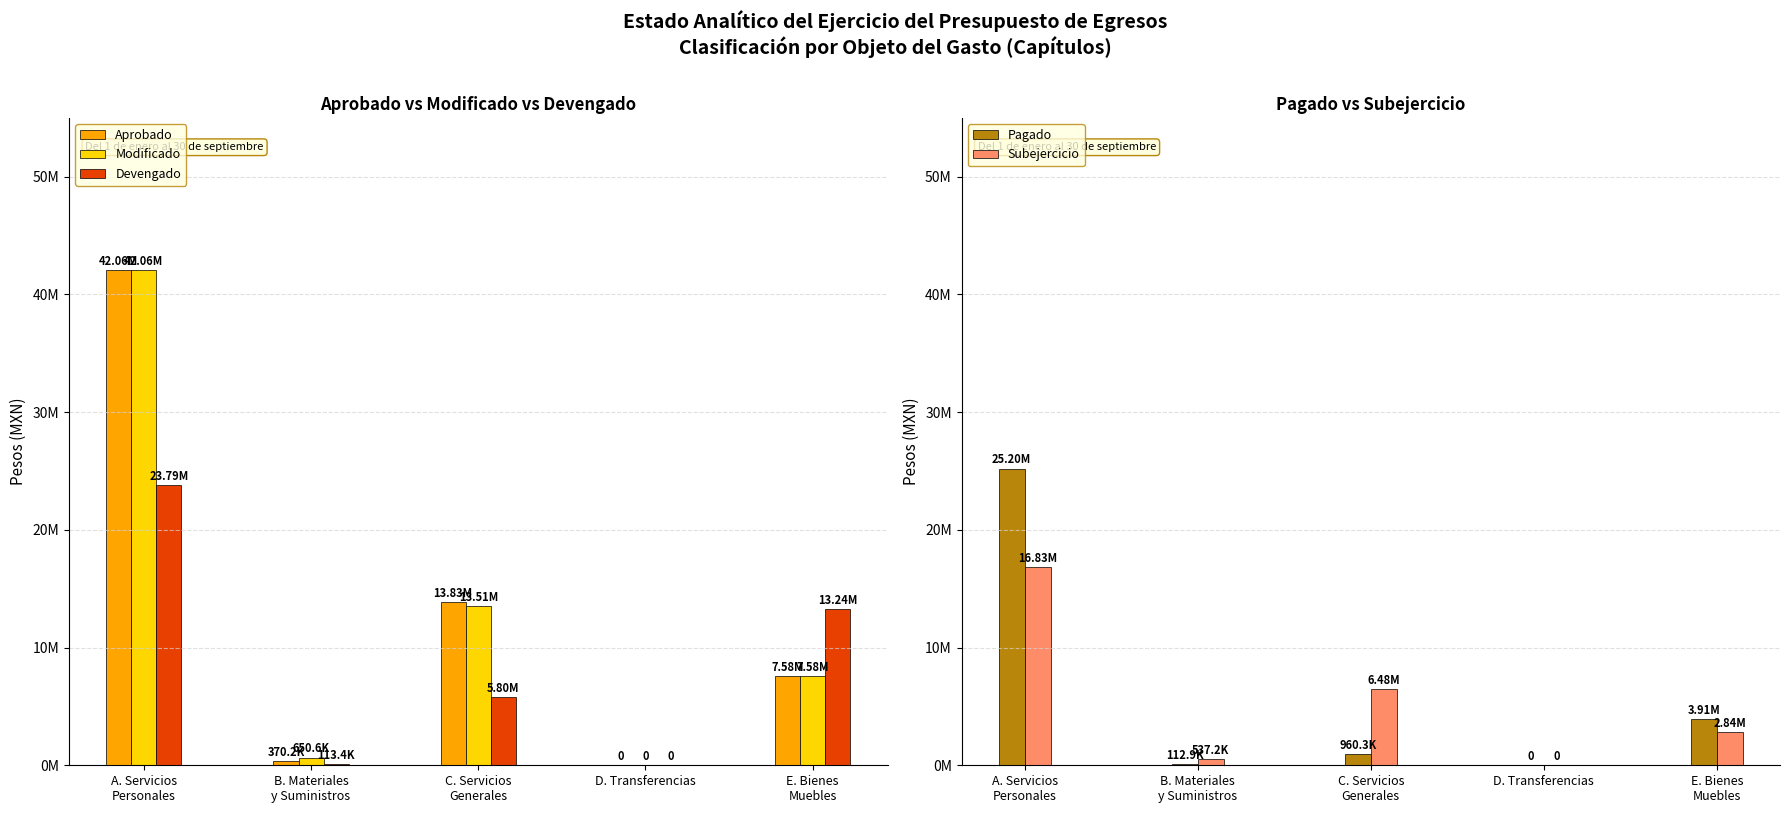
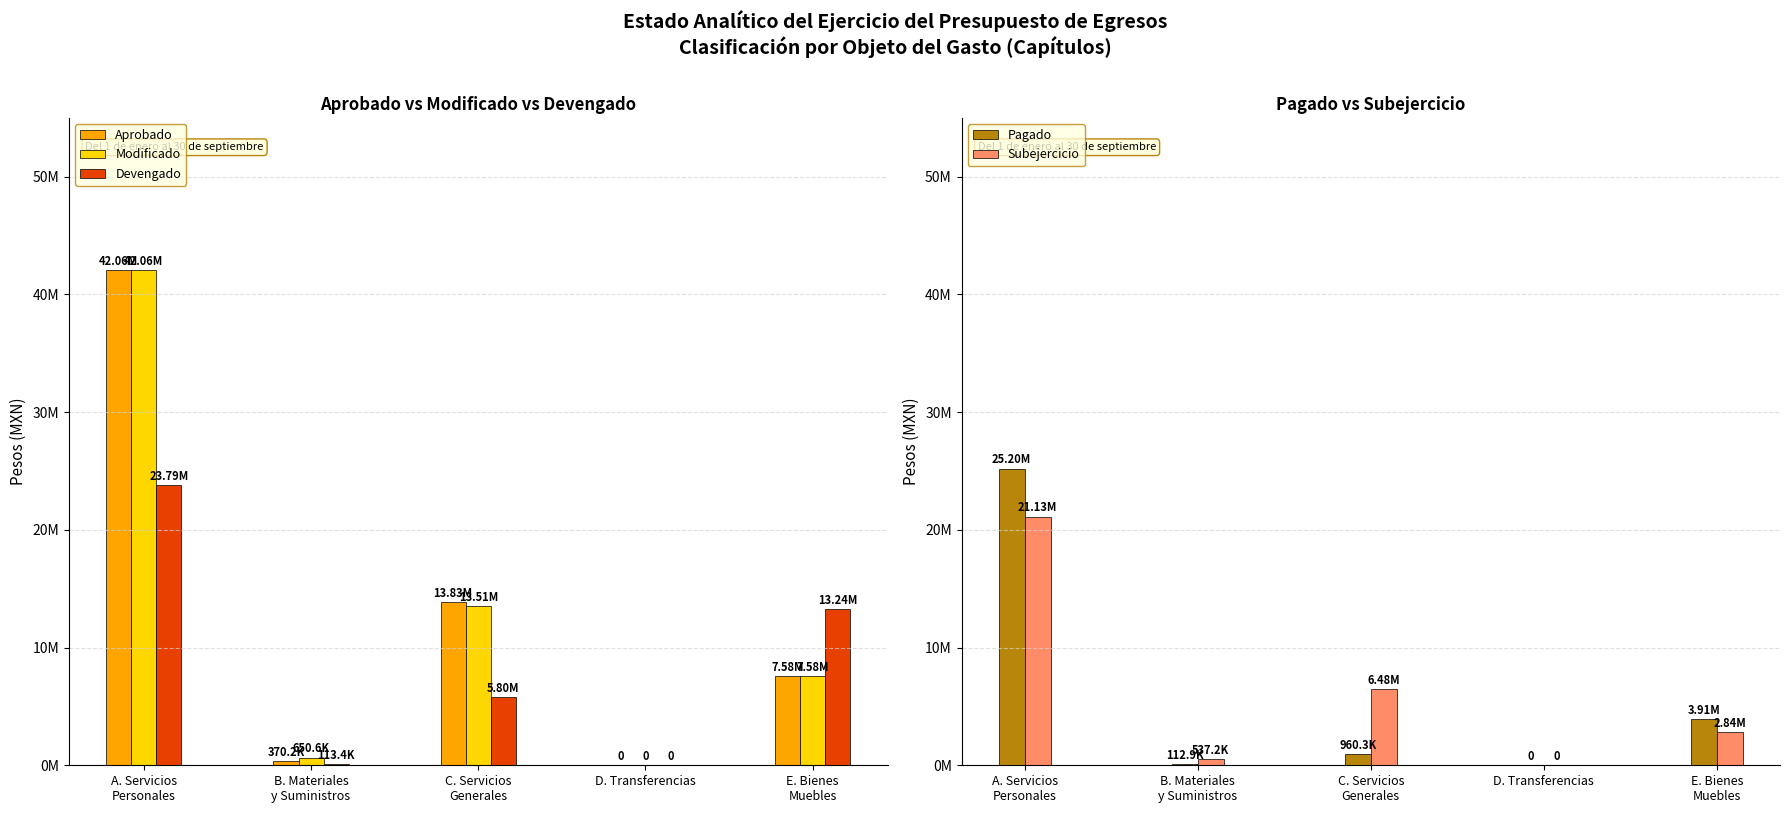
Pagado vs Subejercicio, Subejercicio, A. Servicios Personales: 16.83M -> 21.13M
